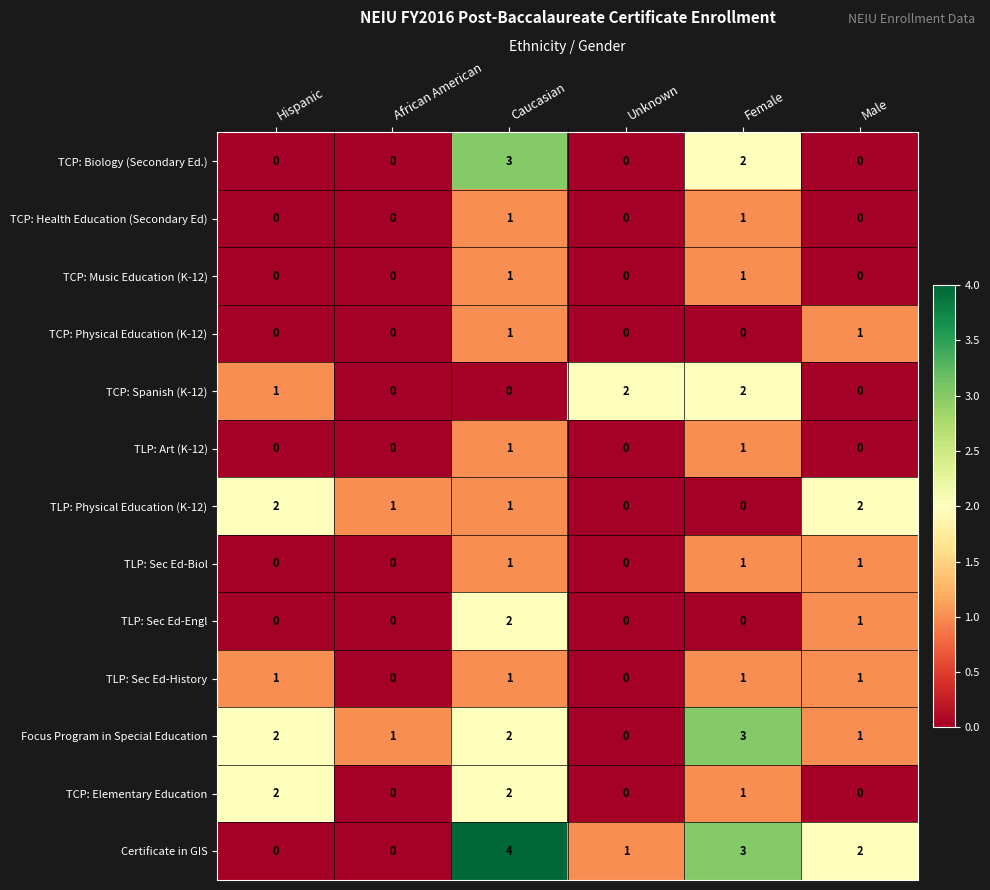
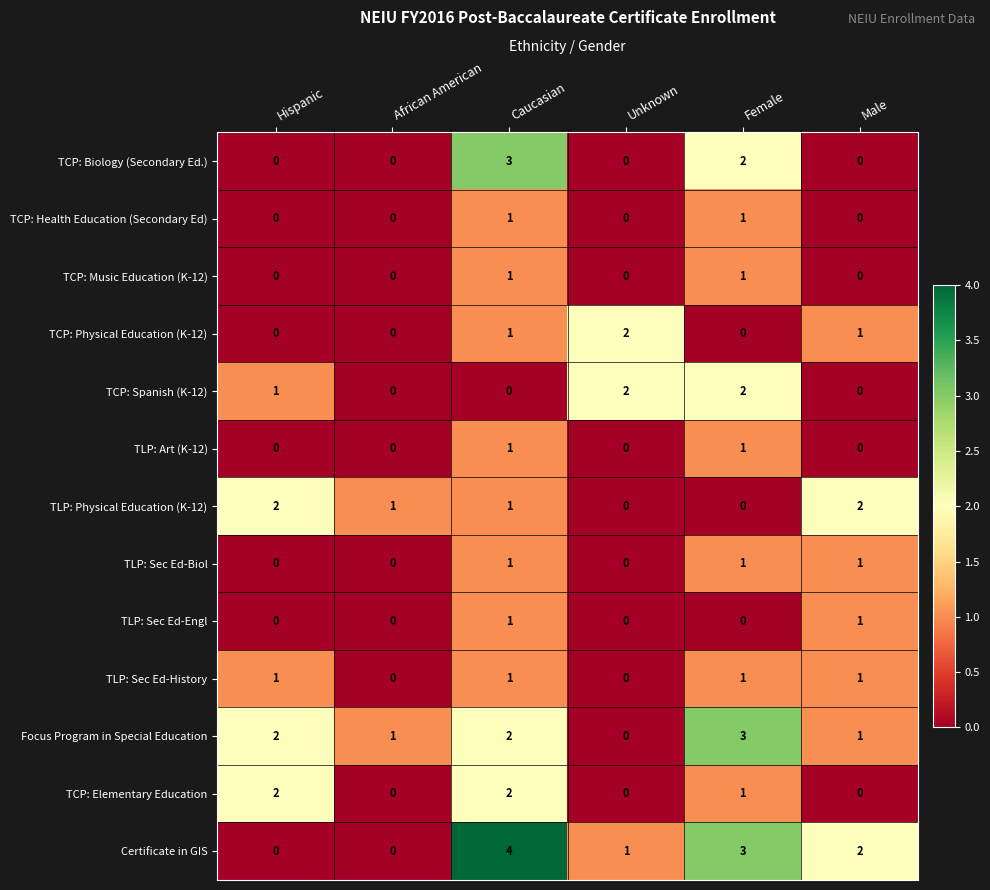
TCP: Physical Education (K-12), Unknown: 0 -> 2
TLP: Sec Ed-Engl, Caucasian: 2 -> 1
